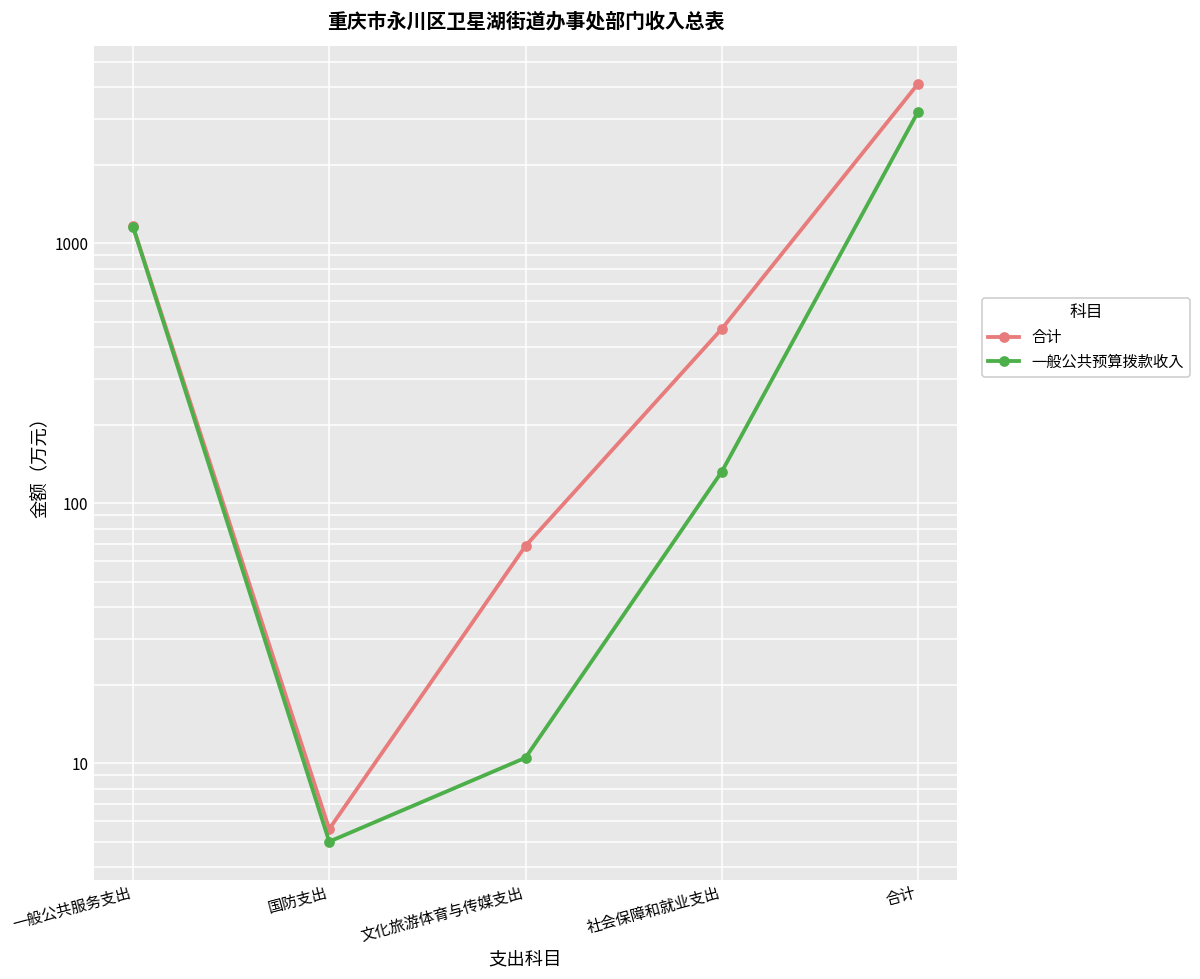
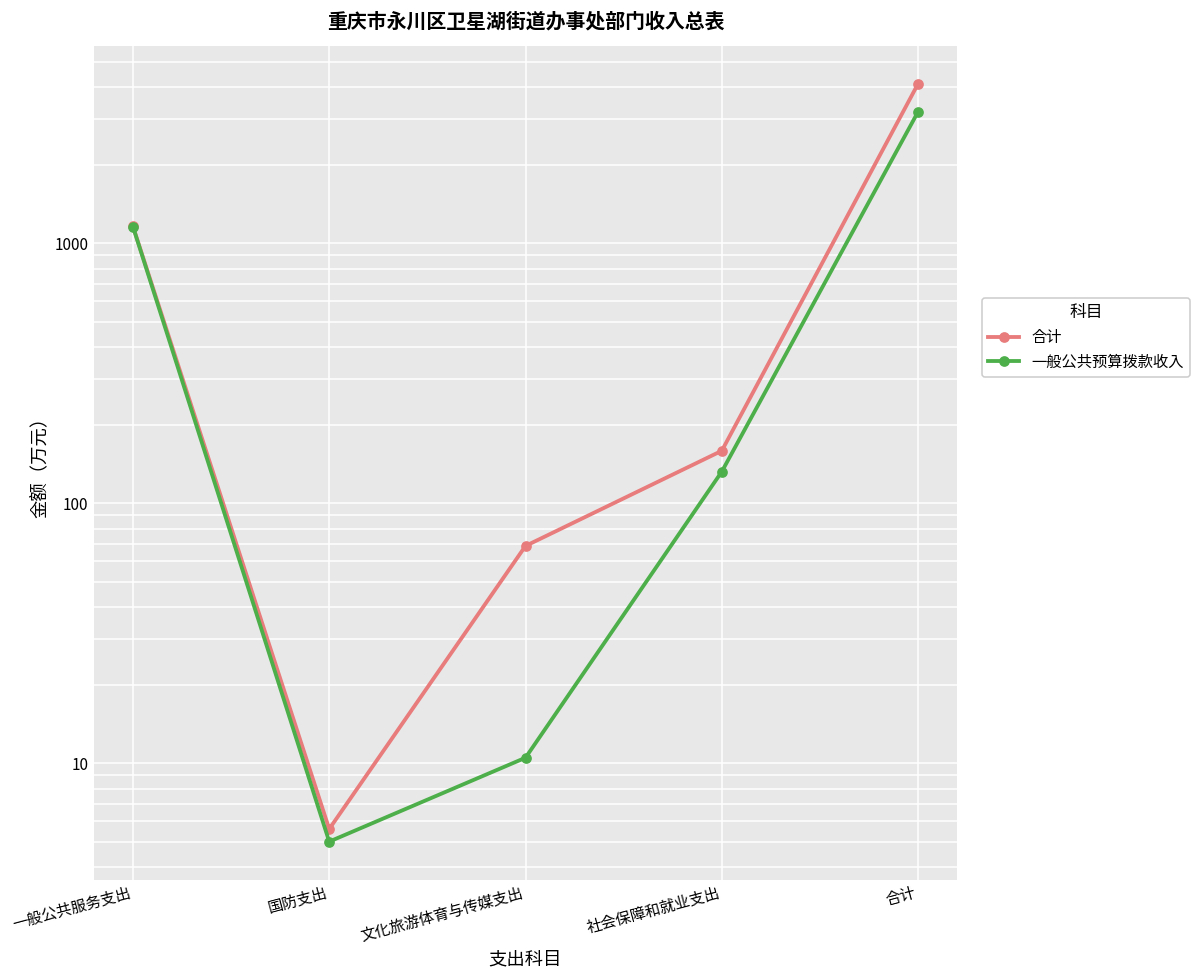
合计, 社会保障和就业支出: 470 -> 160
